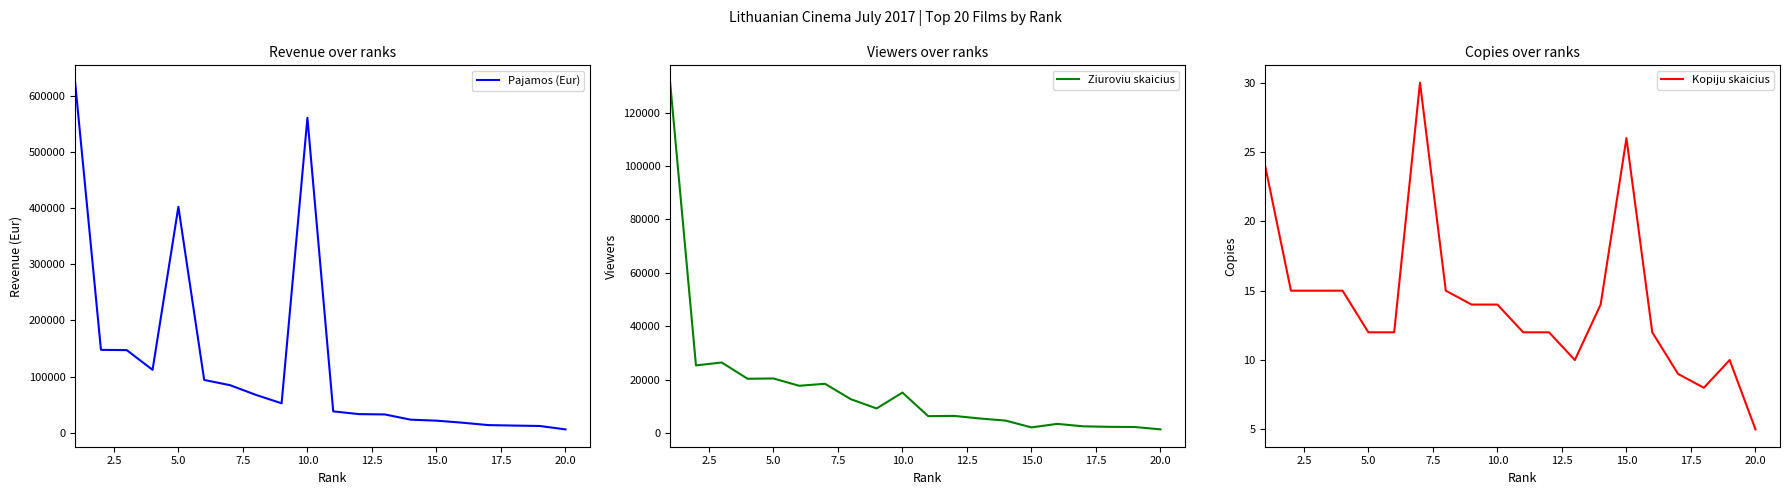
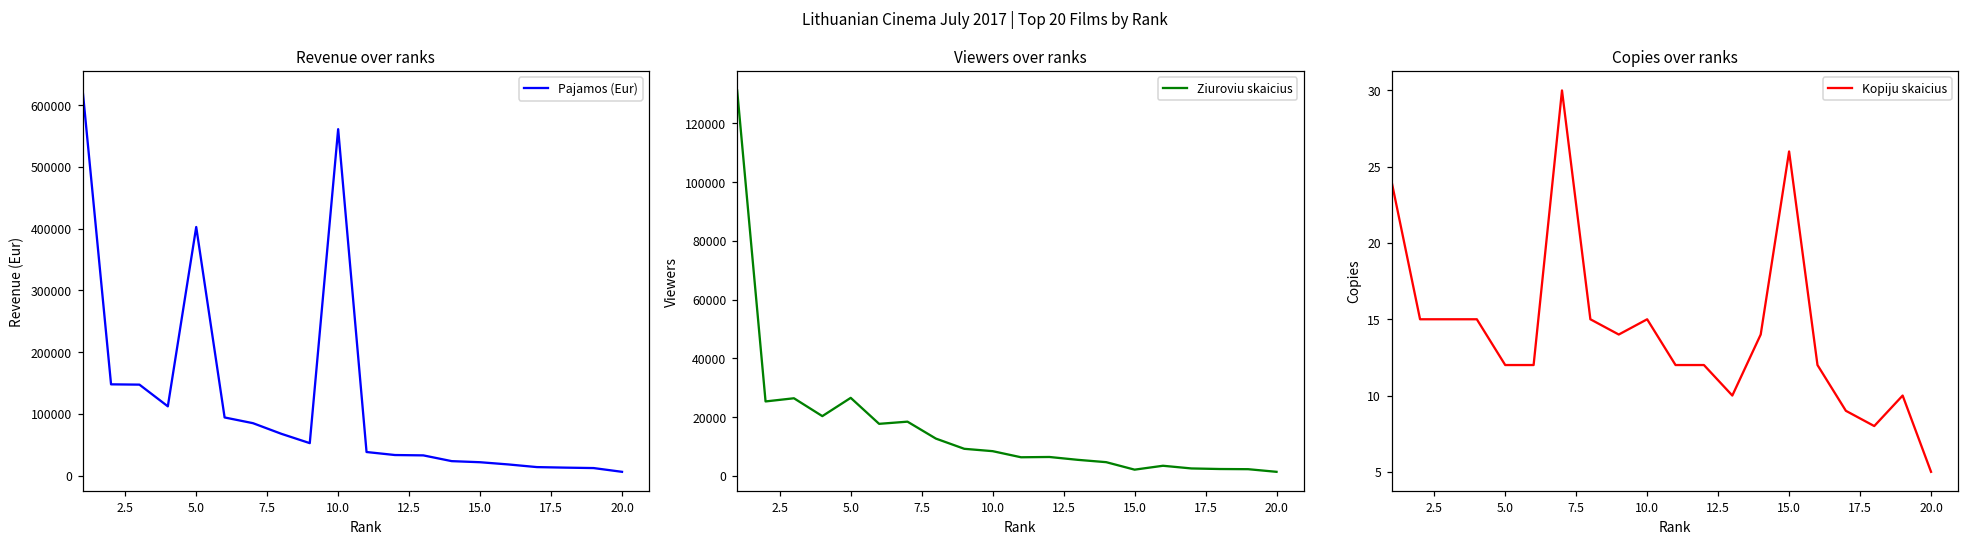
Viewers over ranks, 5.0: 20000 -> 27000
Viewers over ranks, 10.0: 15000 -> 8000
Copies over ranks, 10.0: 14 -> 15
